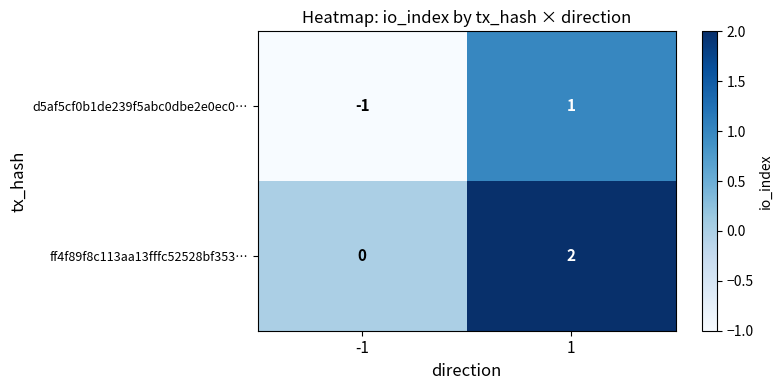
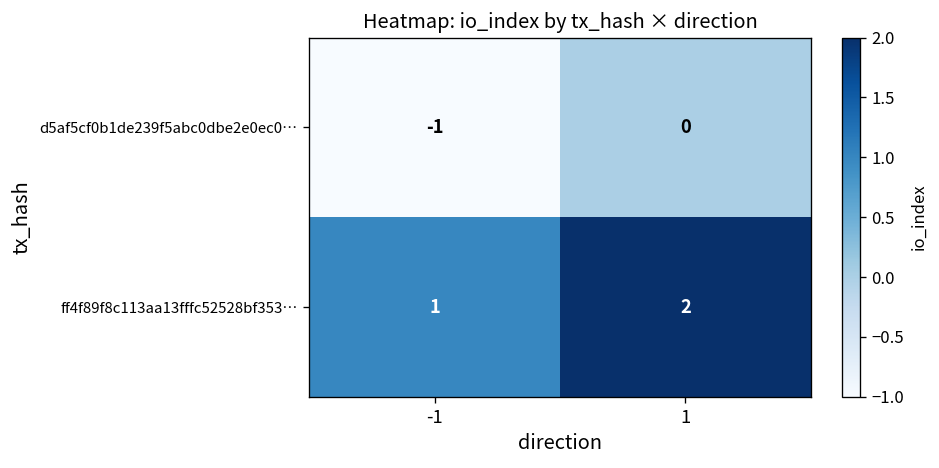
d5af5cf0b1de239f5abc0dbe2e0ec0…, 1: 1 -> 0
ff4f89f8c113aa13fffc52528bf353…, -1: 0 -> 1
